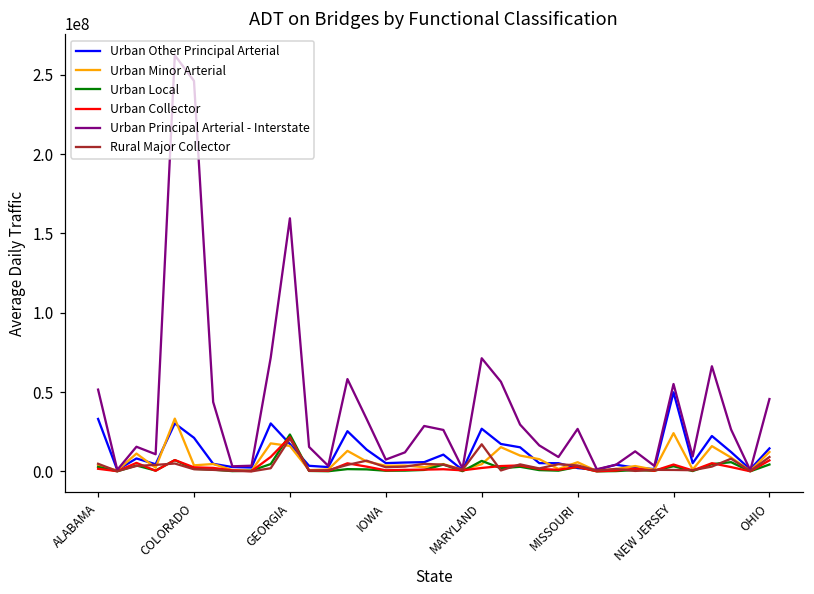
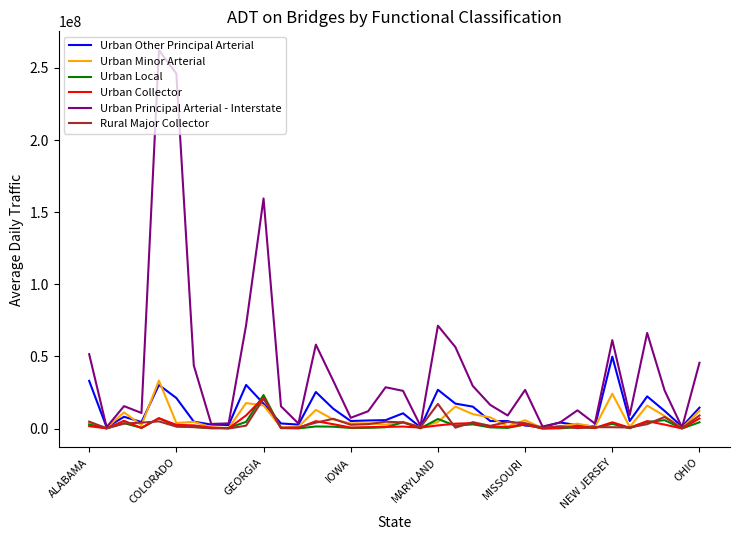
Urban Principal Arterial - Interstate, NEW JERSEY: 55000000 -> 61000000
